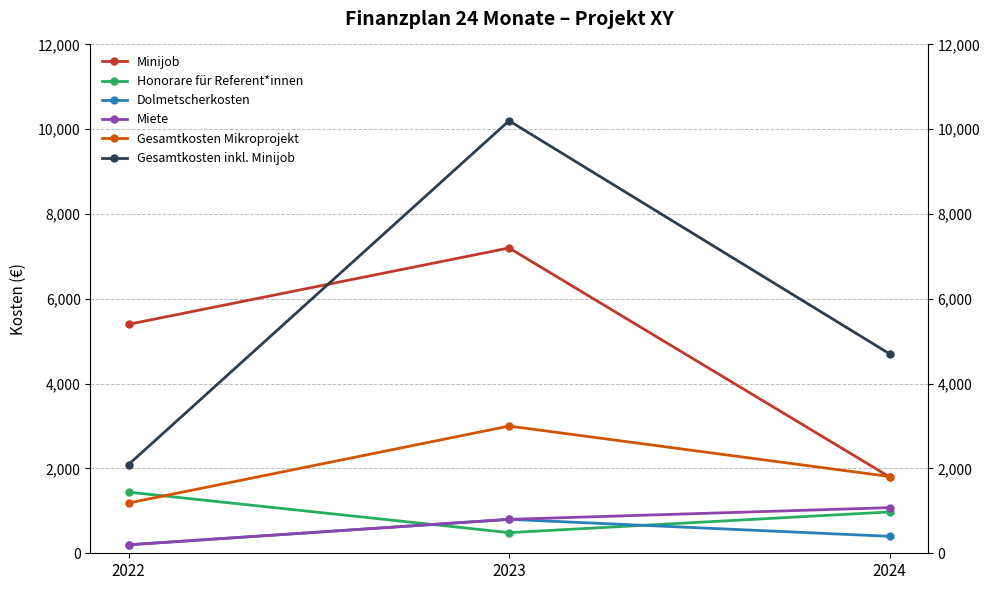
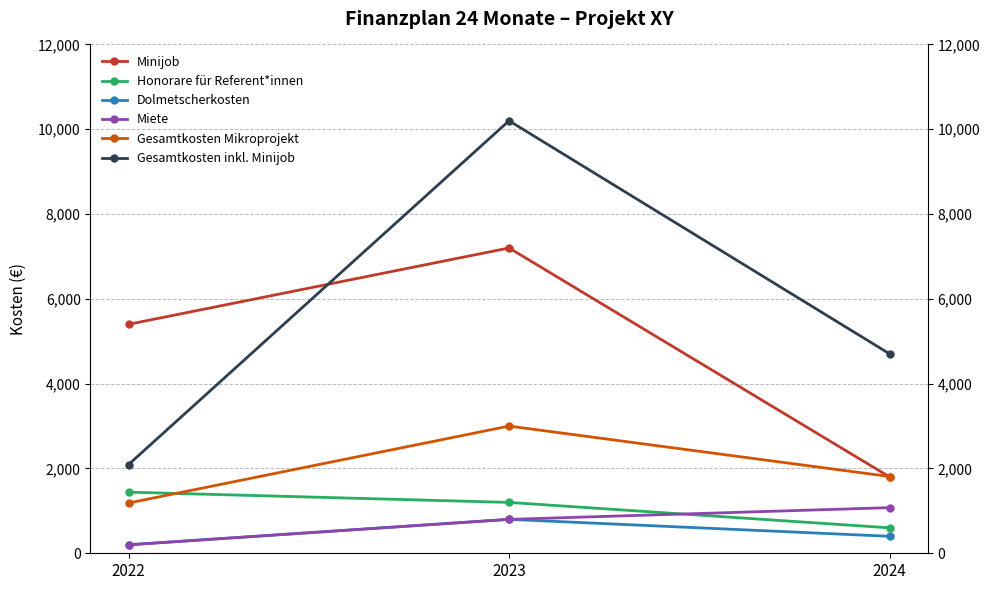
Honorare für Referent*innen, 2023: 500 -> 1,200
Honorare für Referent*innen, 2024: 1,000 -> 600
